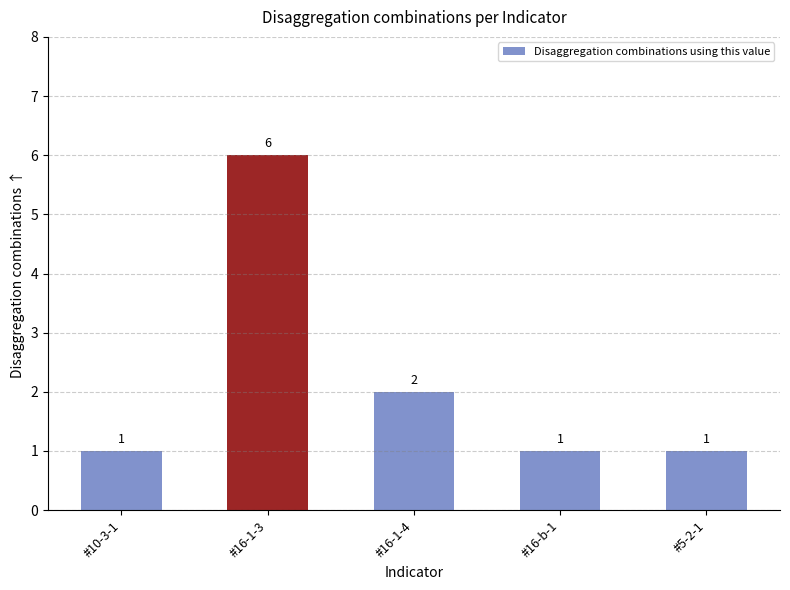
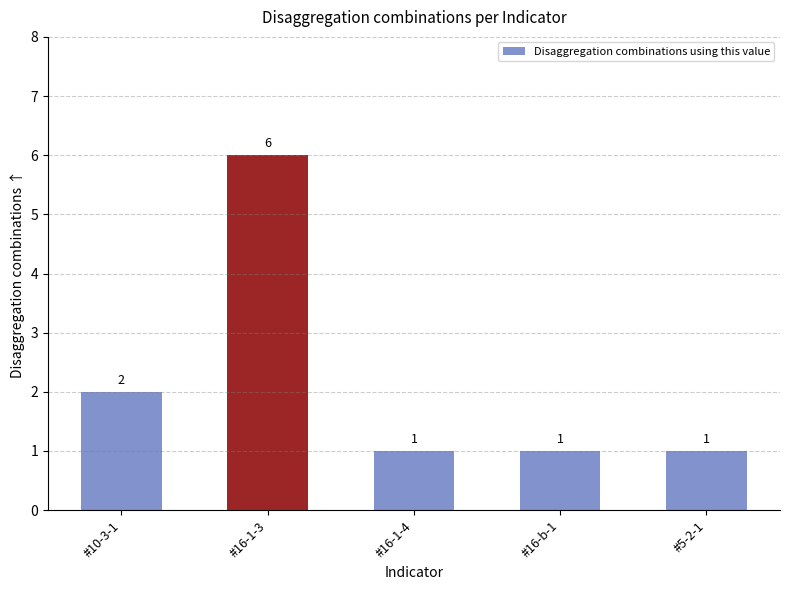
#10-3-1: 1 -> 2
#16-1-4: 2 -> 1
